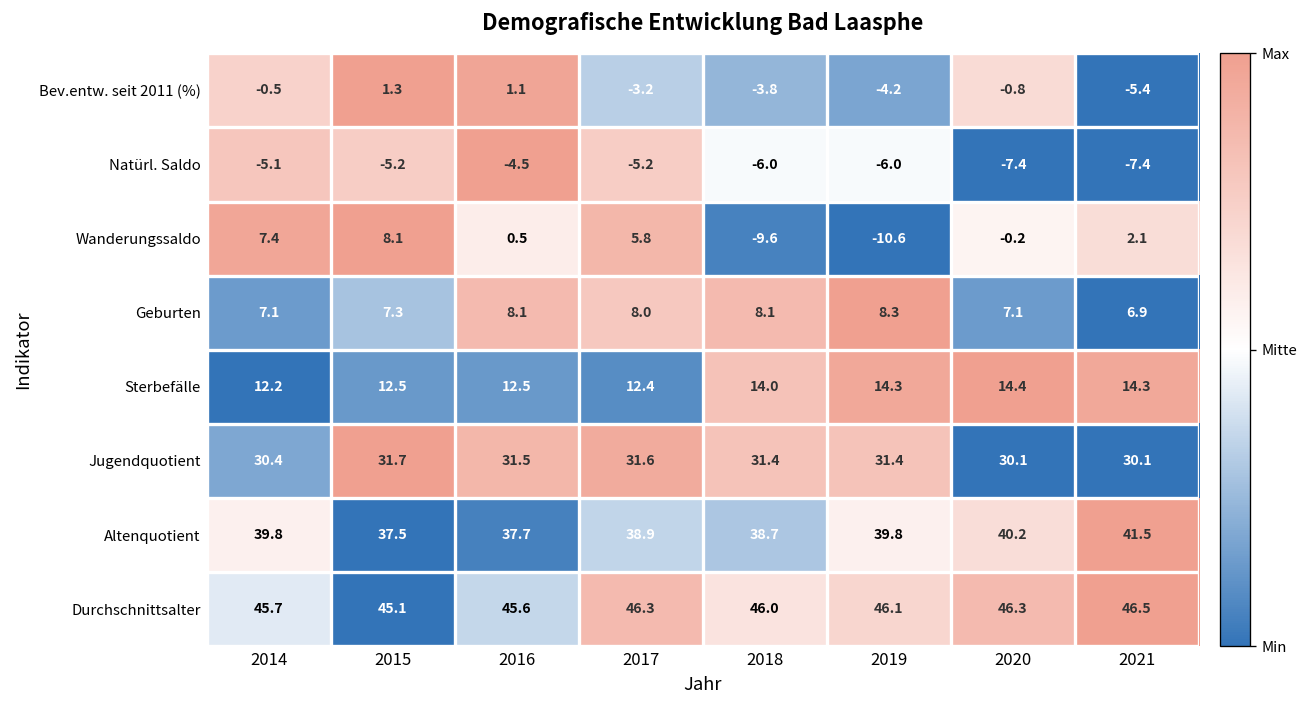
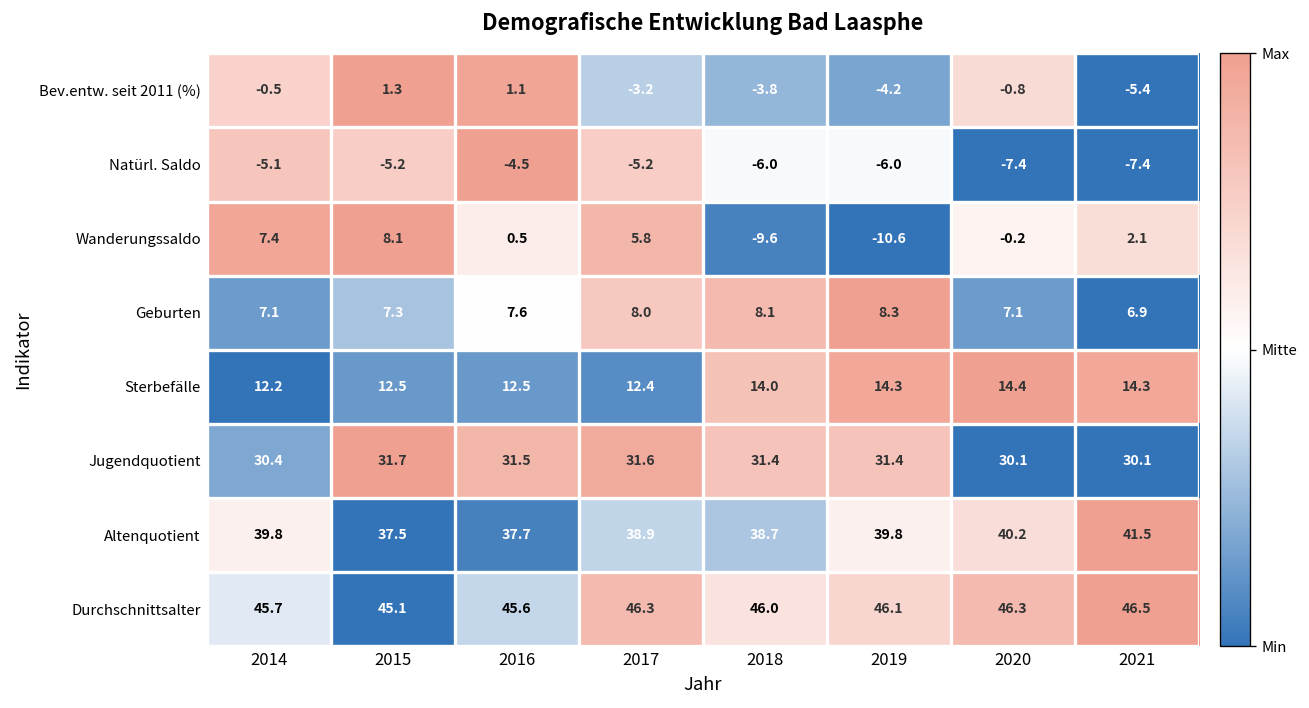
Geburten, 2016: 8.1 -> 7.6
